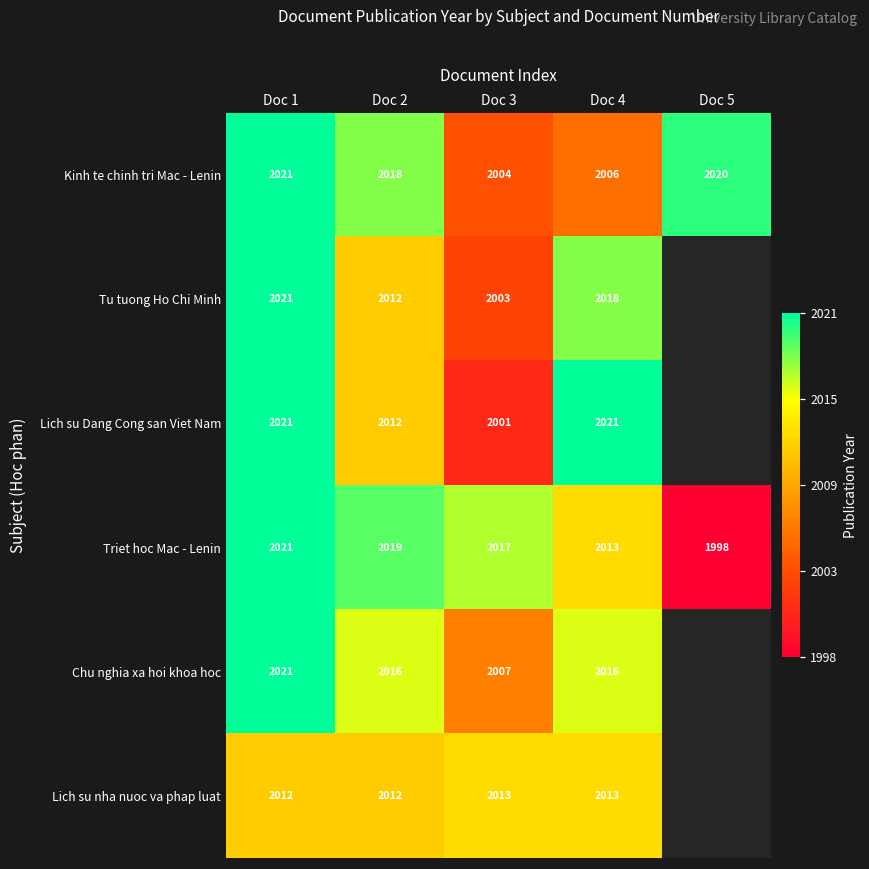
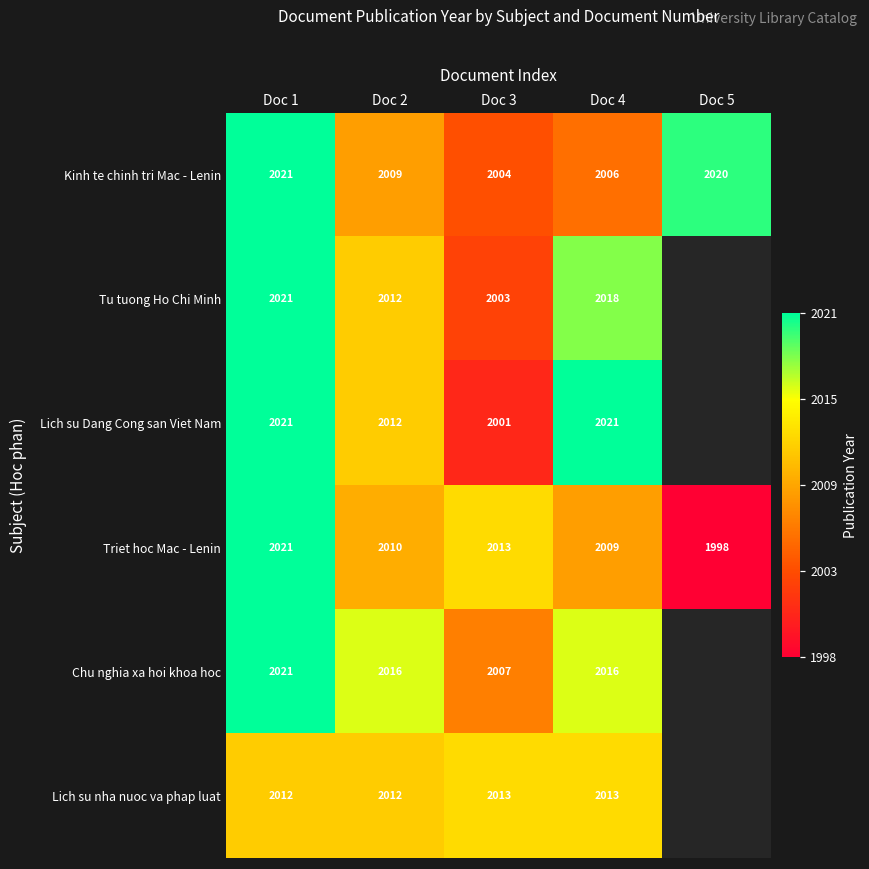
Kinh te chinh tri Mac - Lenin, Doc 2: 2018 -> 2009
Triet hoc Mac - Lenin, Doc 2: 2019 -> 2010
Triet hoc Mac - Lenin, Doc 3: 2017 -> 2013
Triet hoc Mac - Lenin, Doc 4: 2013 -> 2009
